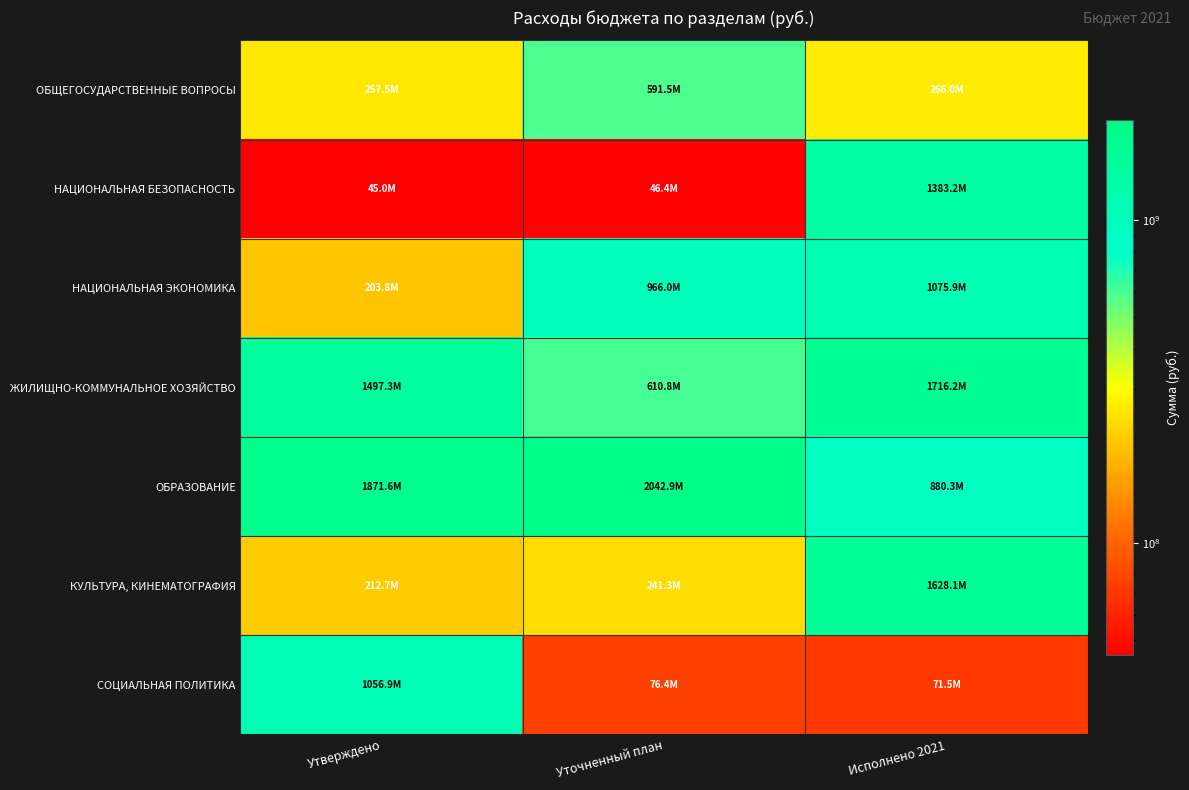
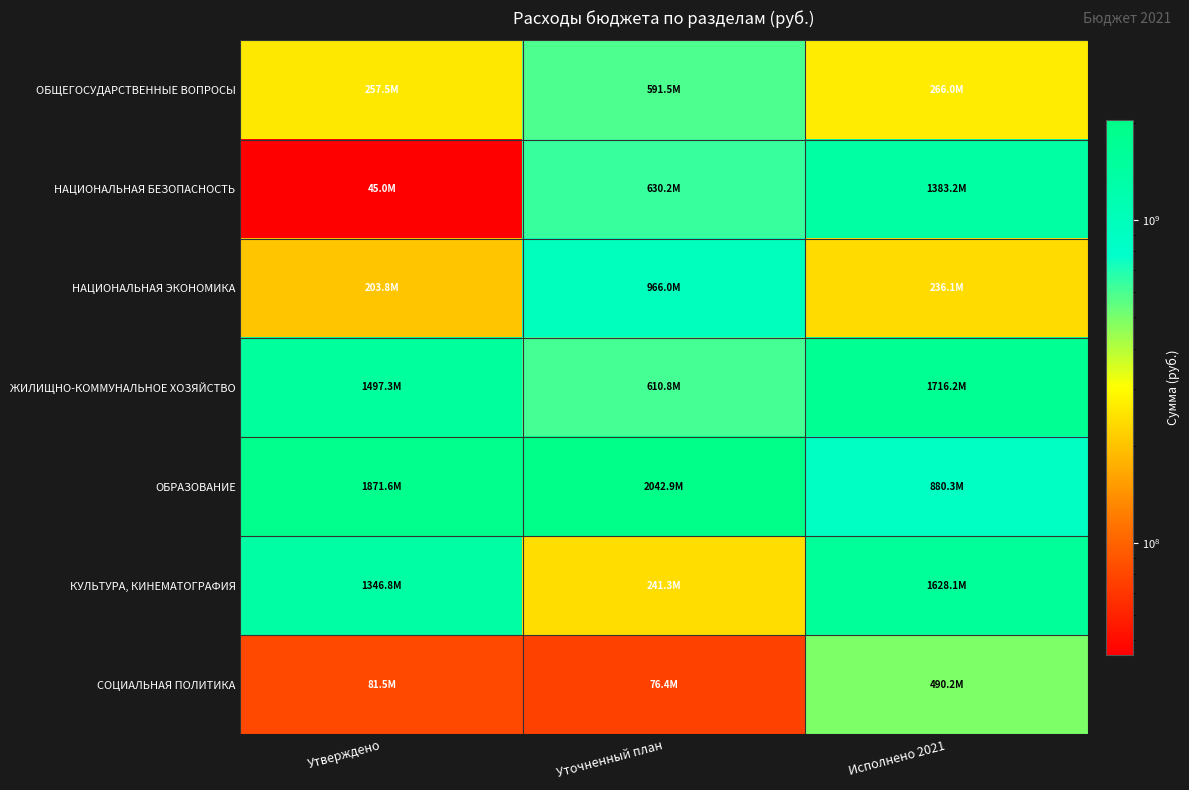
НАЦИОНАЛЬНАЯ БЕЗОПАСНОСТЬ, Уточненный план: 46.4M -> 630.2M
НАЦИОНАЛЬНАЯ ЭКОНОМИКА, Исполнено 2021: 1075.9M -> 236.1M
КУЛЬТУРА, КИНЕМАТОГРАФИЯ, Утверждено: 212.7M -> 1346.8M
СОЦИАЛЬНАЯ ПОЛИТИКА, Утверждено: 1056.9M -> 81.5M
СОЦИАЛЬНАЯ ПОЛИТИКА, Исполнено 2021: 71.5M -> 490.2M
